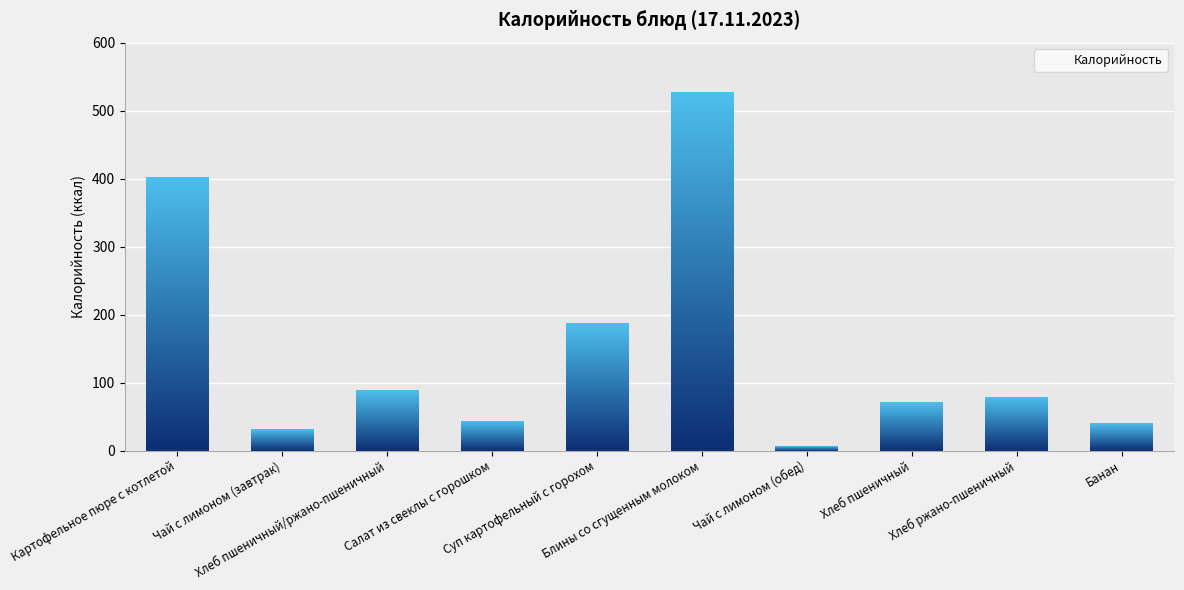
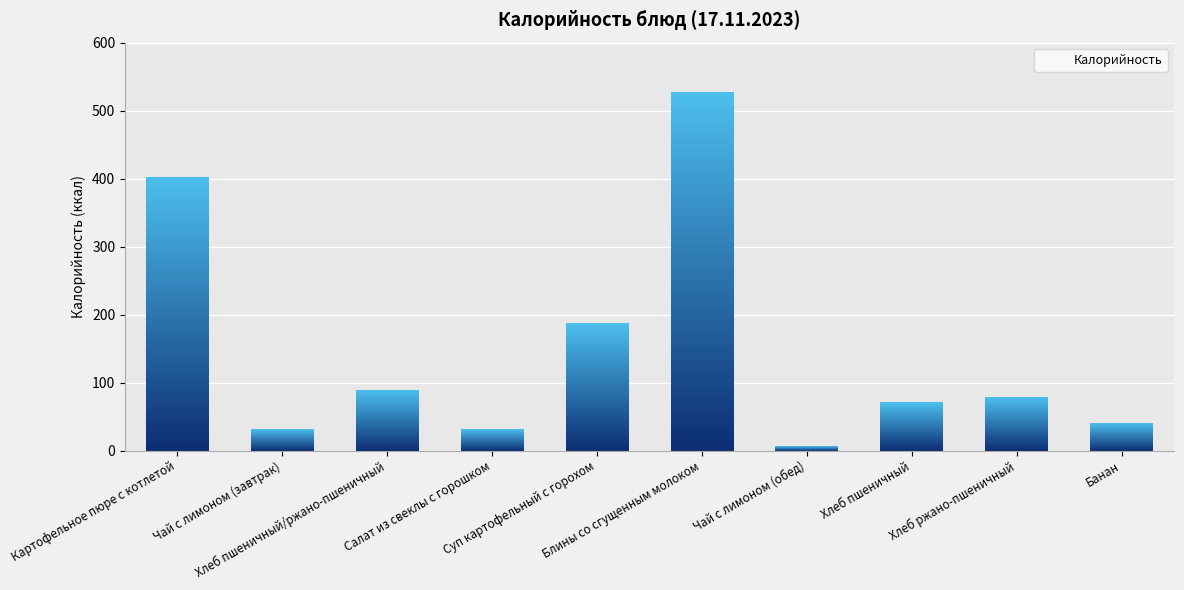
Салат из свеклы с горошком: 40 -> 30
